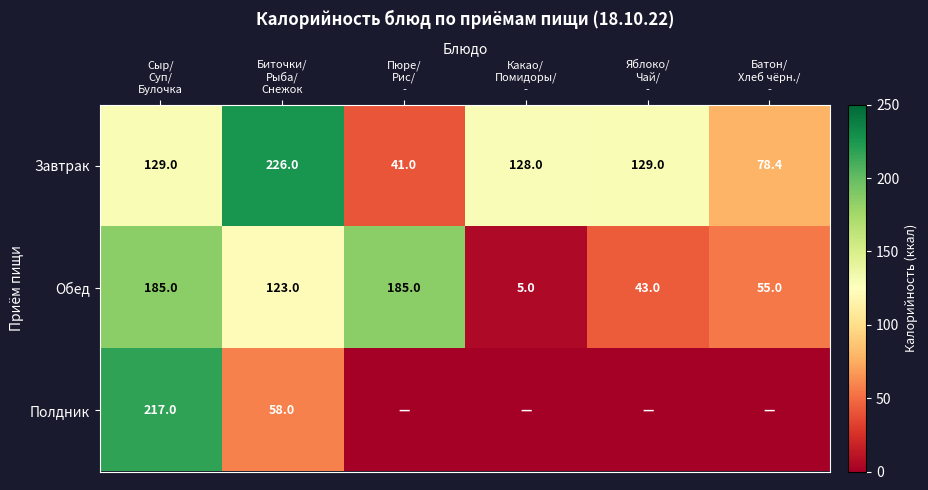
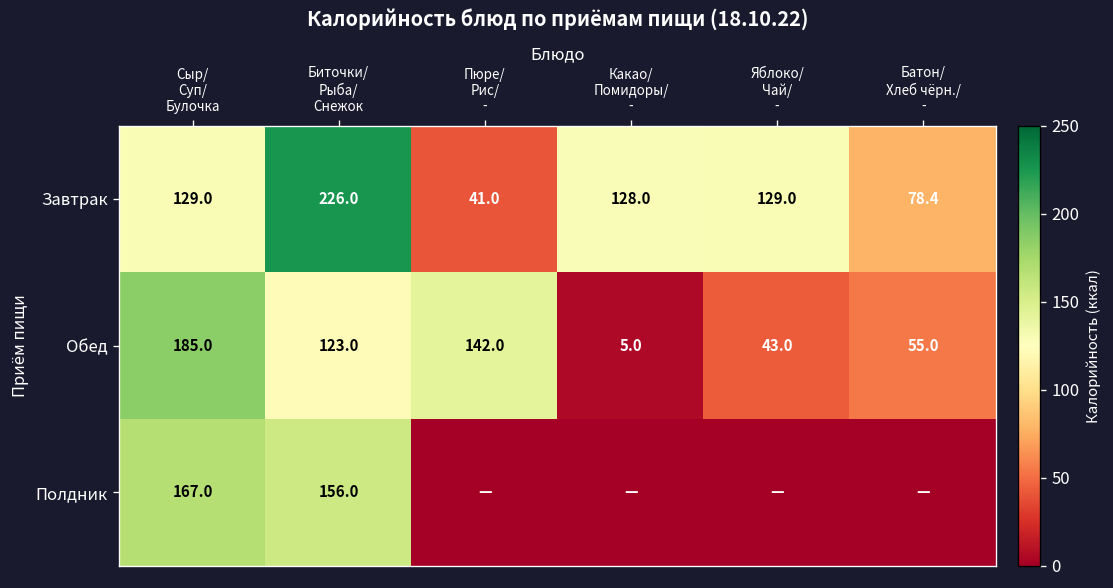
Обед, Пюре/ Рис/ -: 185.0 -> 142.0
Полдник, Сыр/ Суп/ Булочка: 217.0 -> 167.0
Полдник, Биточки/ Рыба/ Снежок: 58.0 -> 156.0
